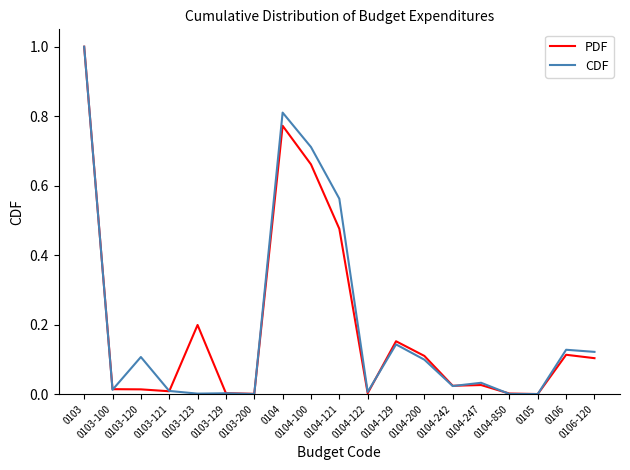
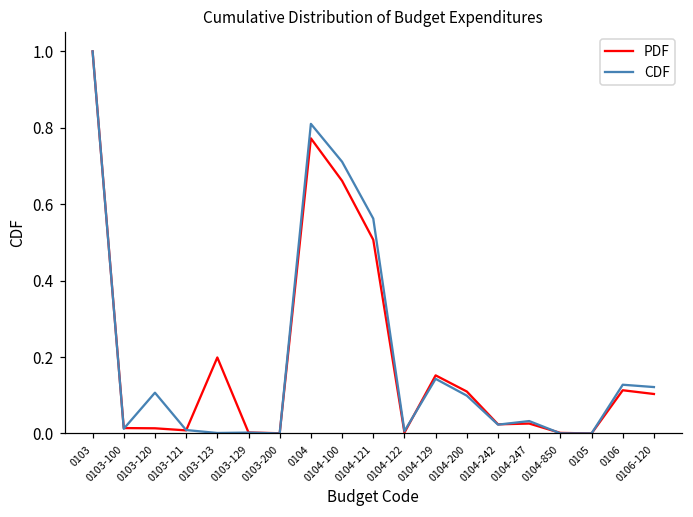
PDF, 0104-121: 0.48 -> 0.51
